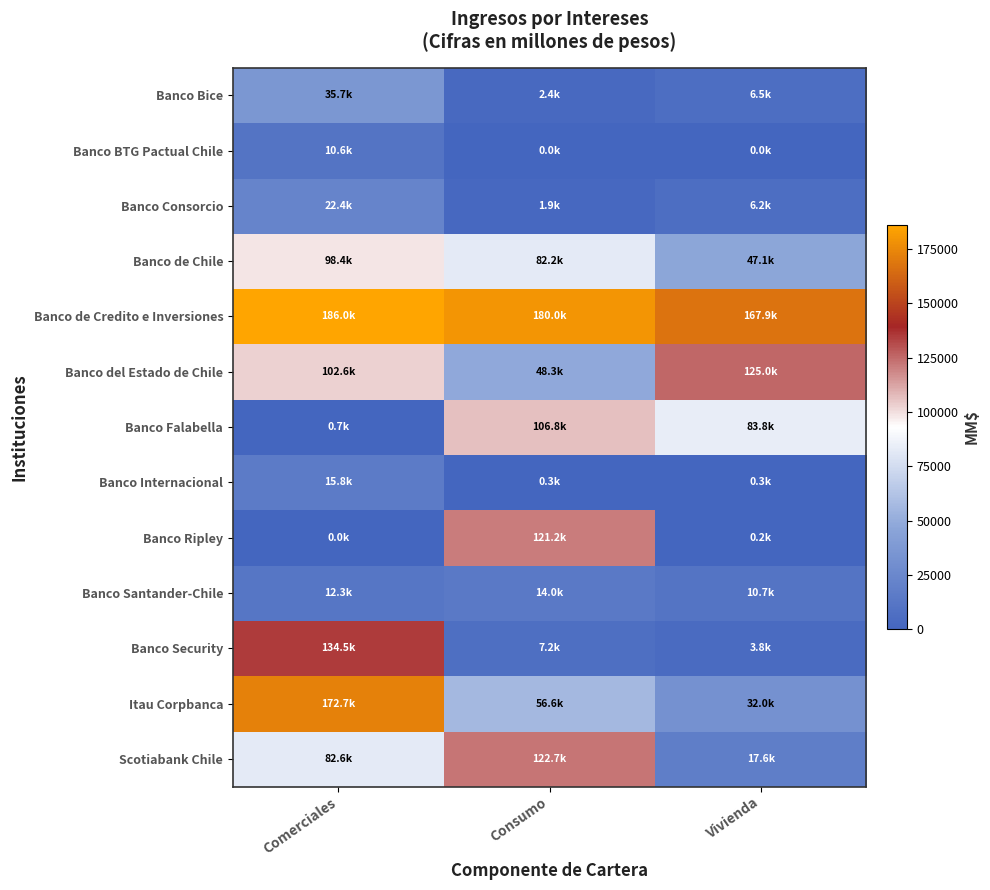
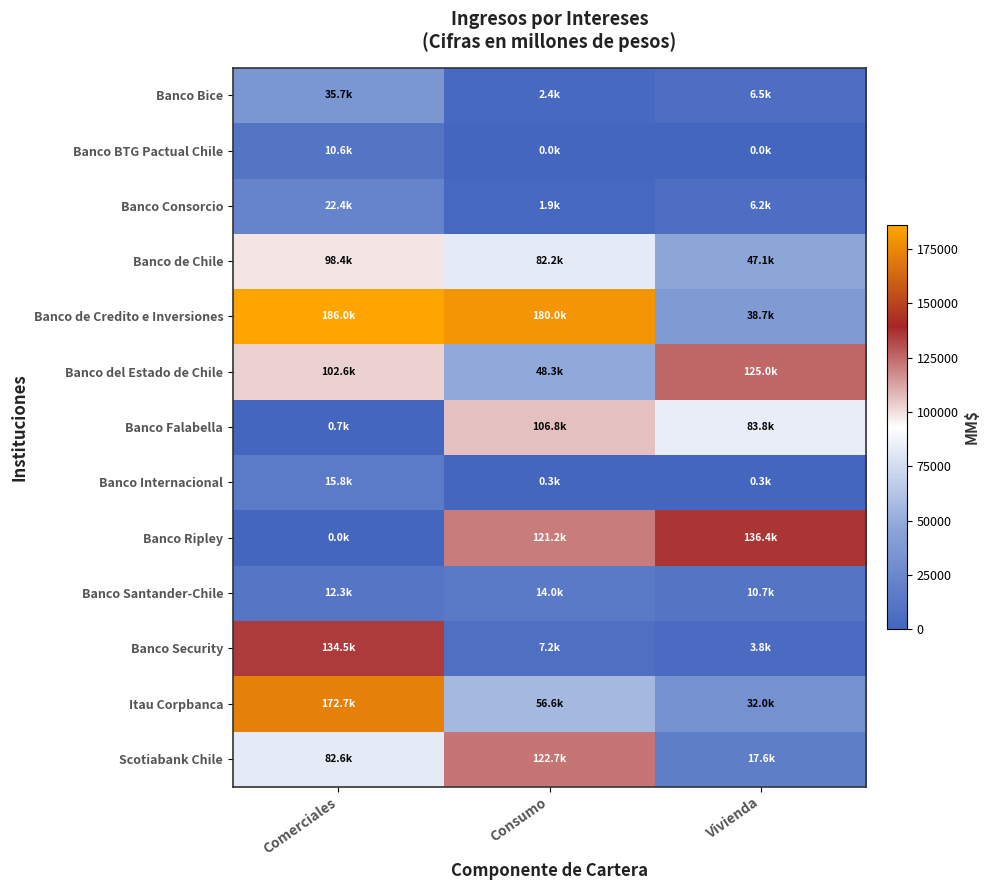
Banco de Credito e Inversiones, Vivienda: 167.9k -> 38.7k
Banco Ripley, Vivienda: 0.2k -> 136.4k
